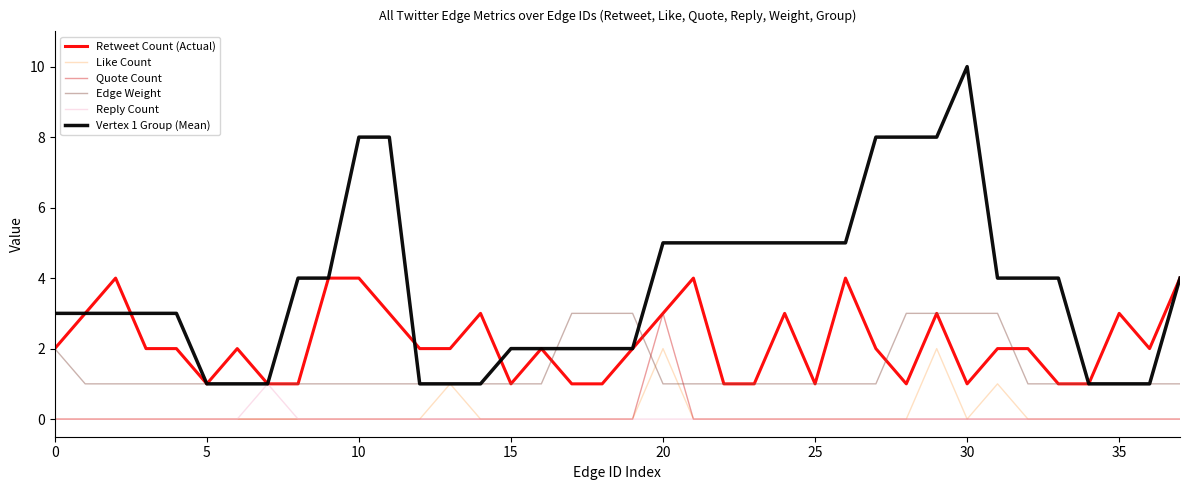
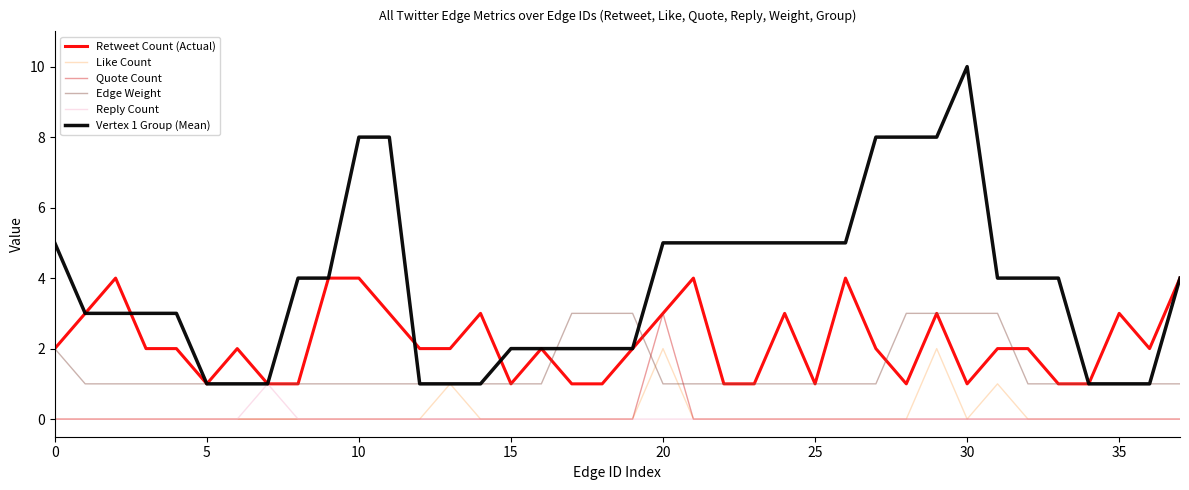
Vertex 1 Group (Mean), 0: 3 -> 5
